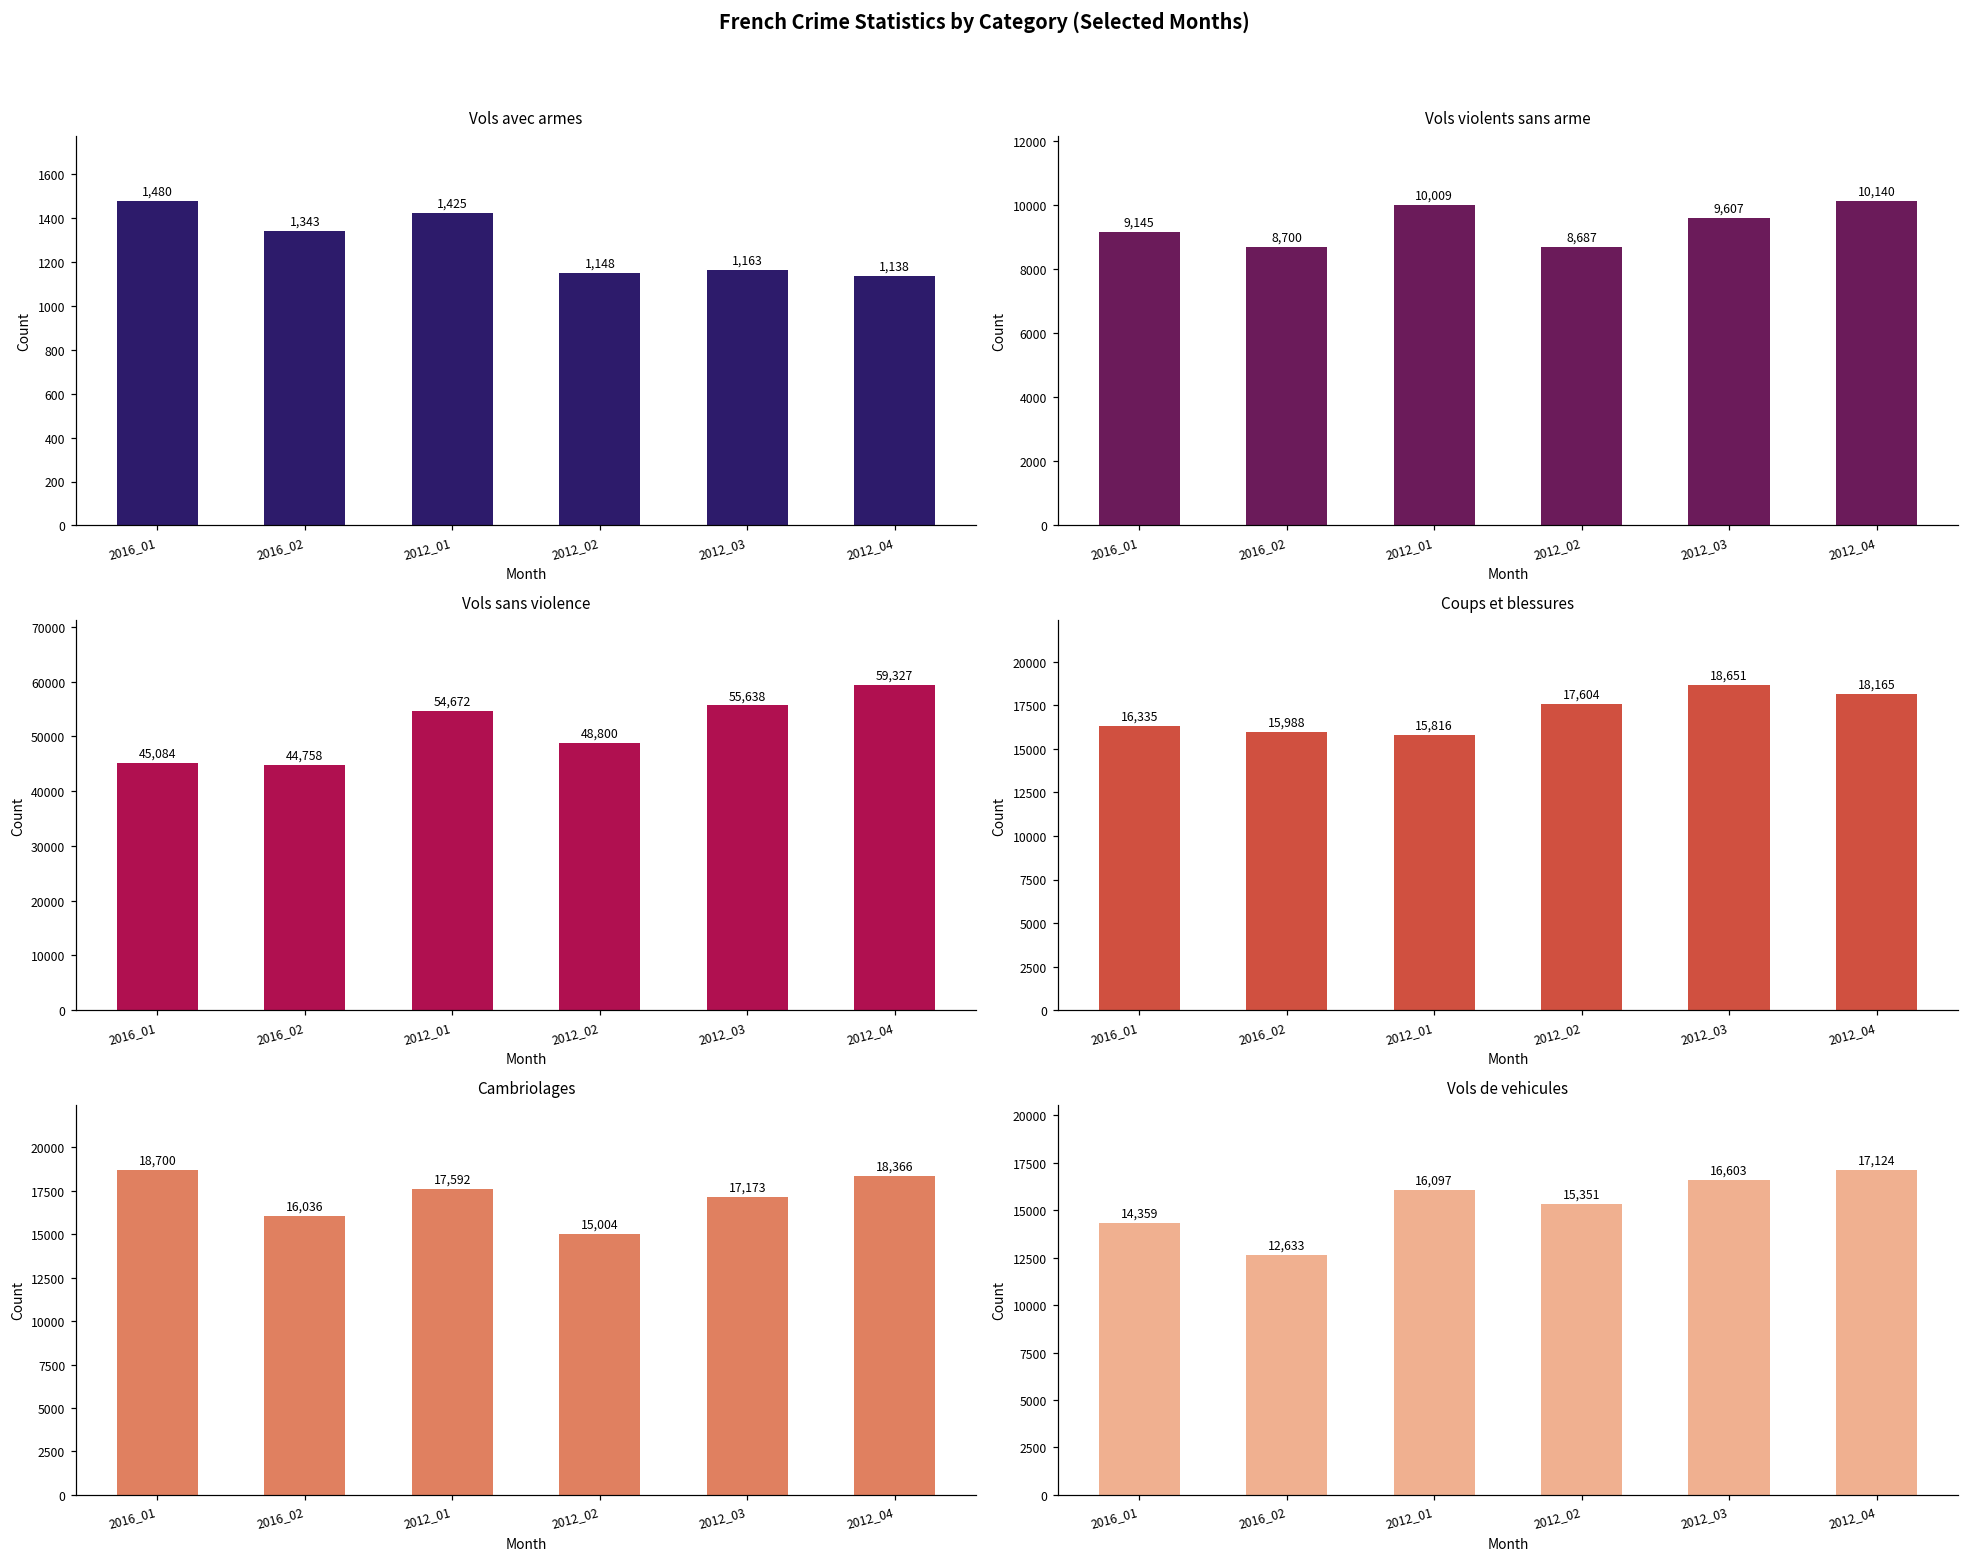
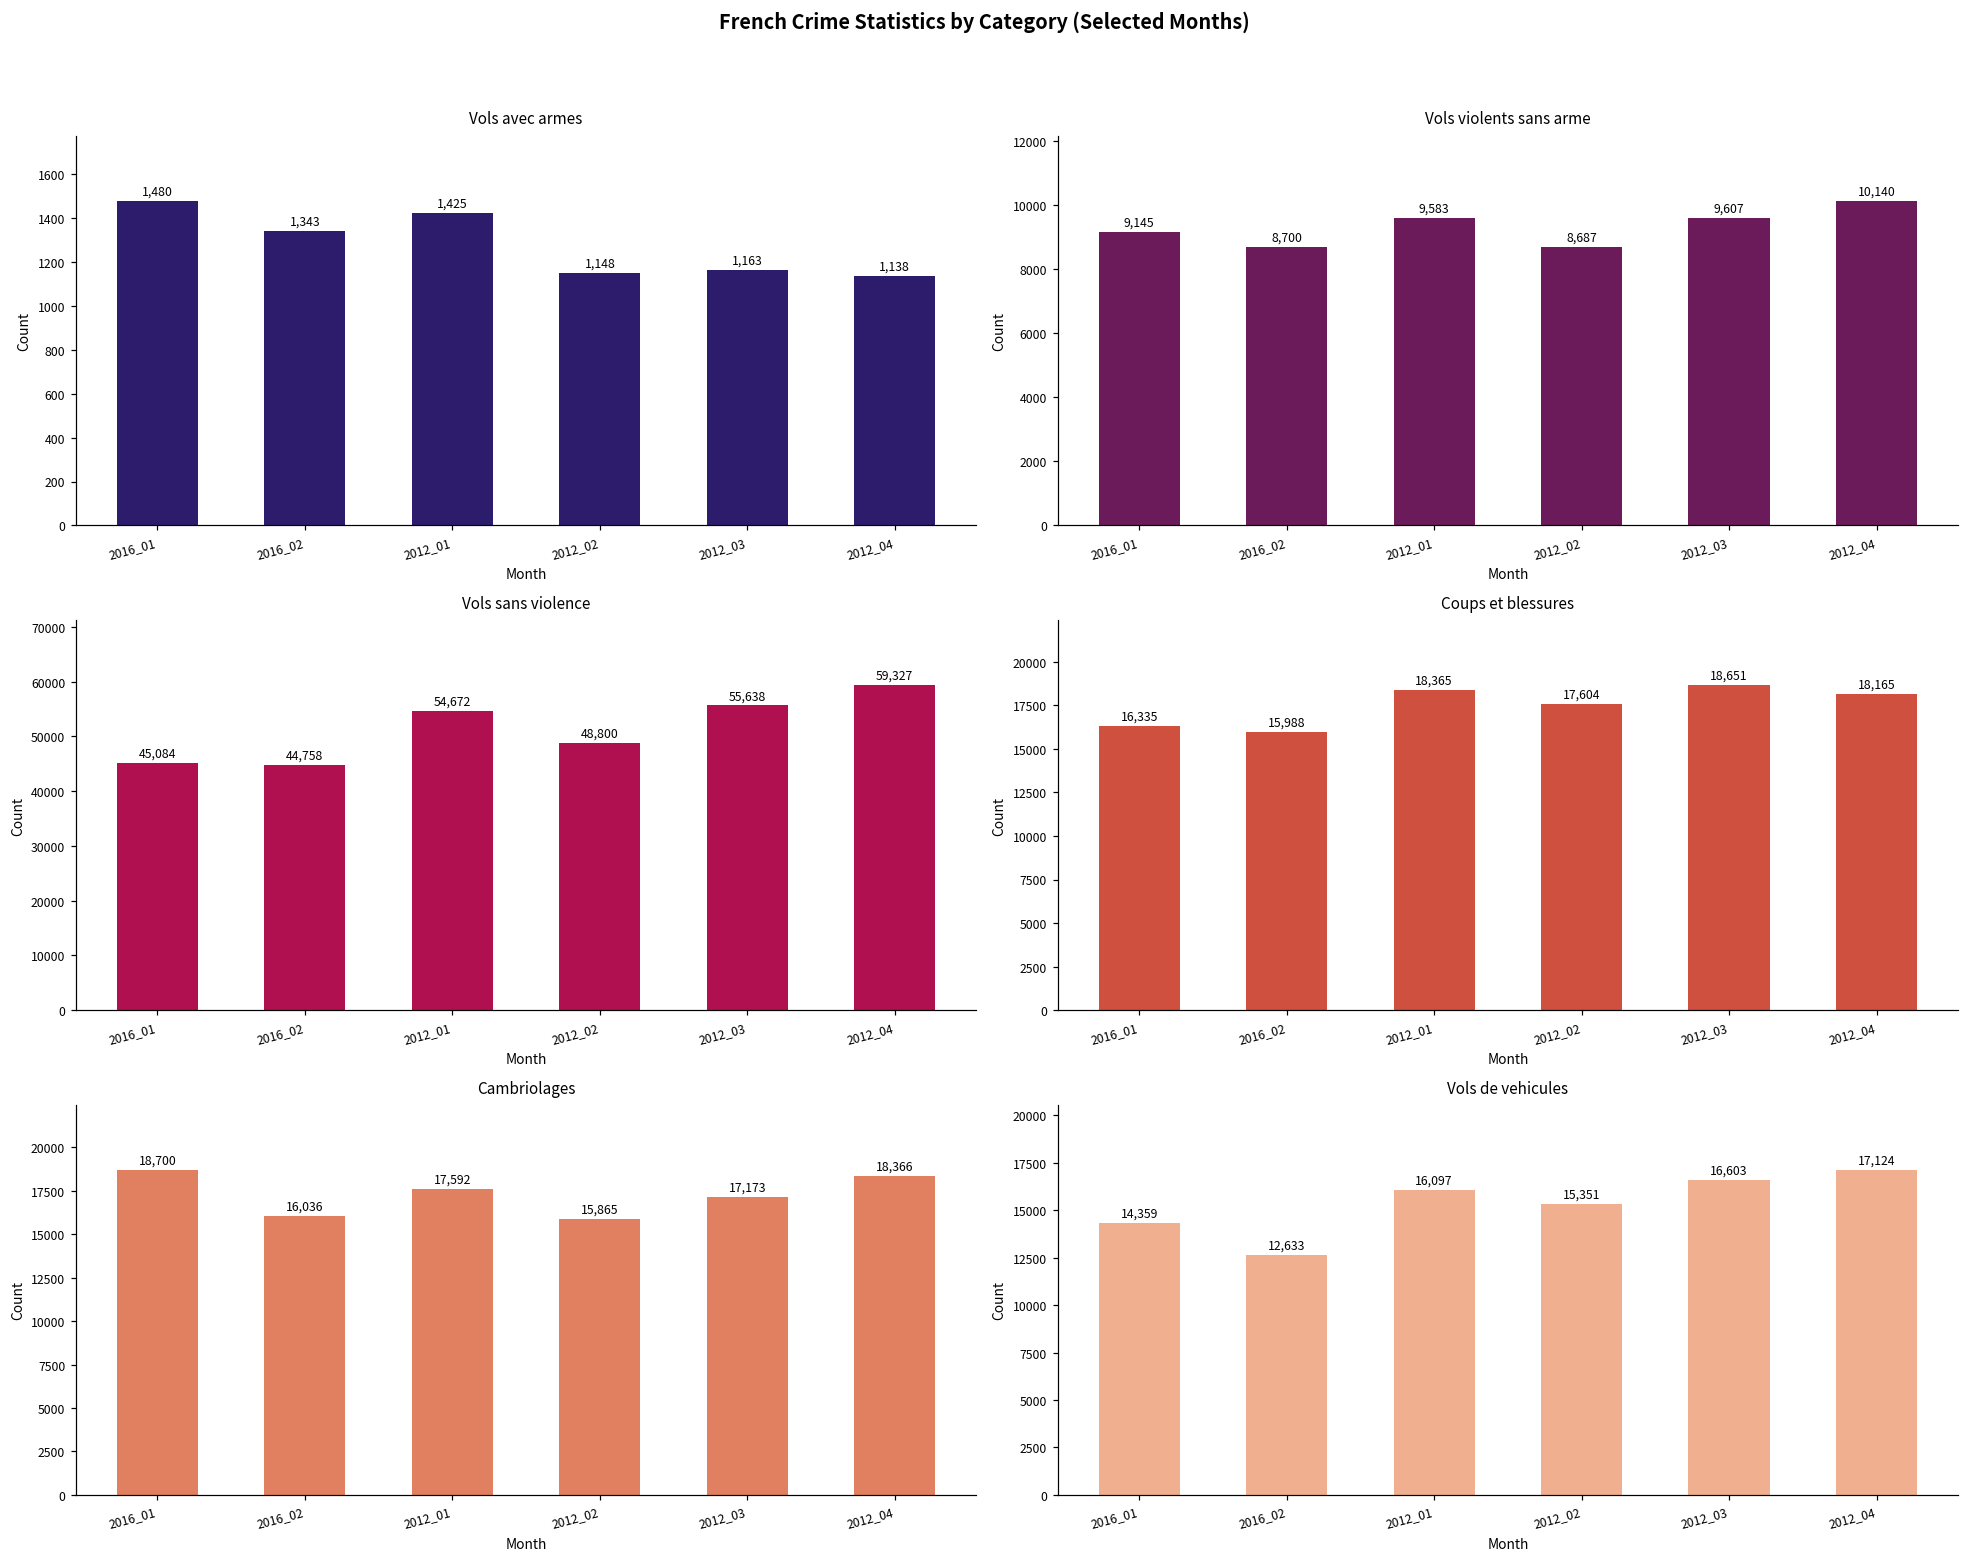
Vols violents sans arme, 2012_01: 10,009 -> 9,583
Coups et blessures, 2012_01: 15,816 -> 18,365
Cambriolages, 2012_02: 15,004 -> 15,865
